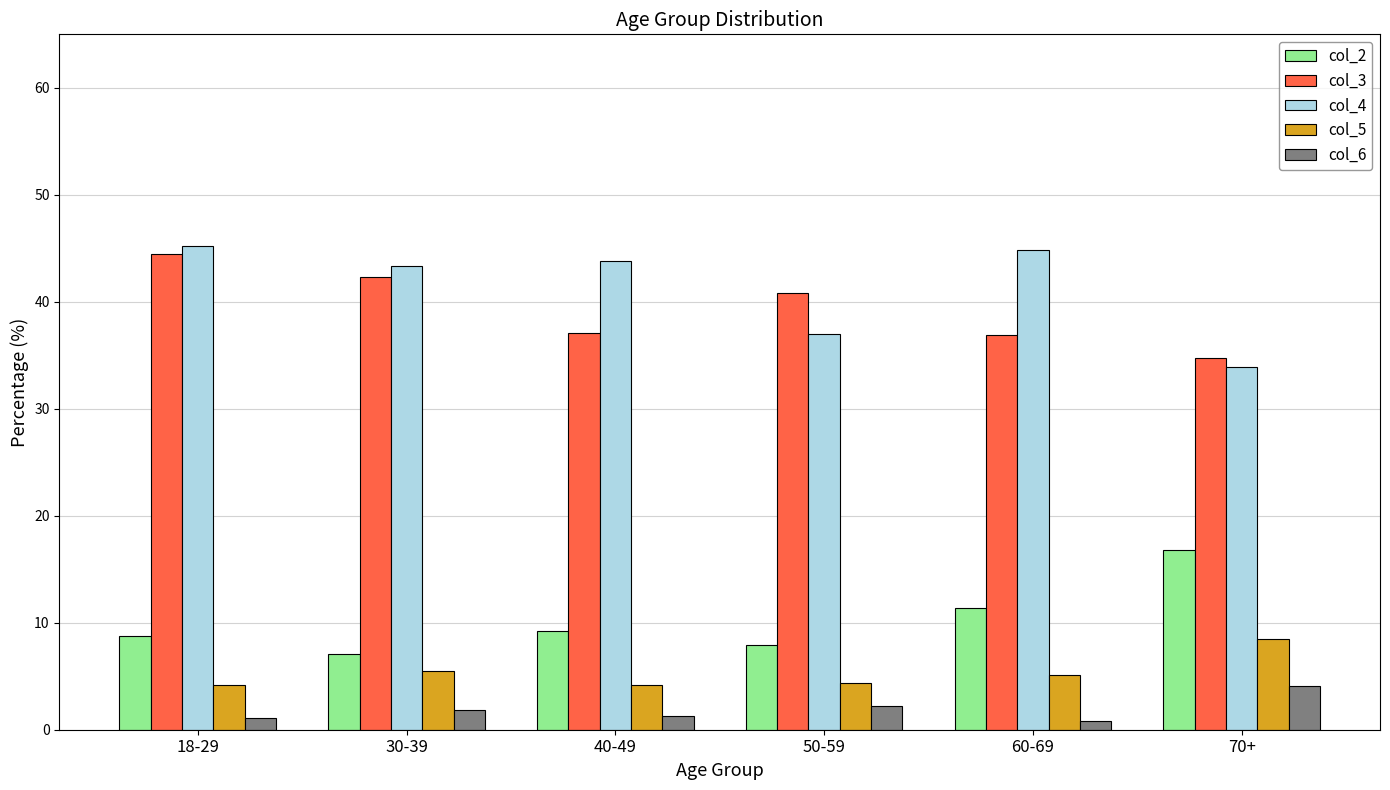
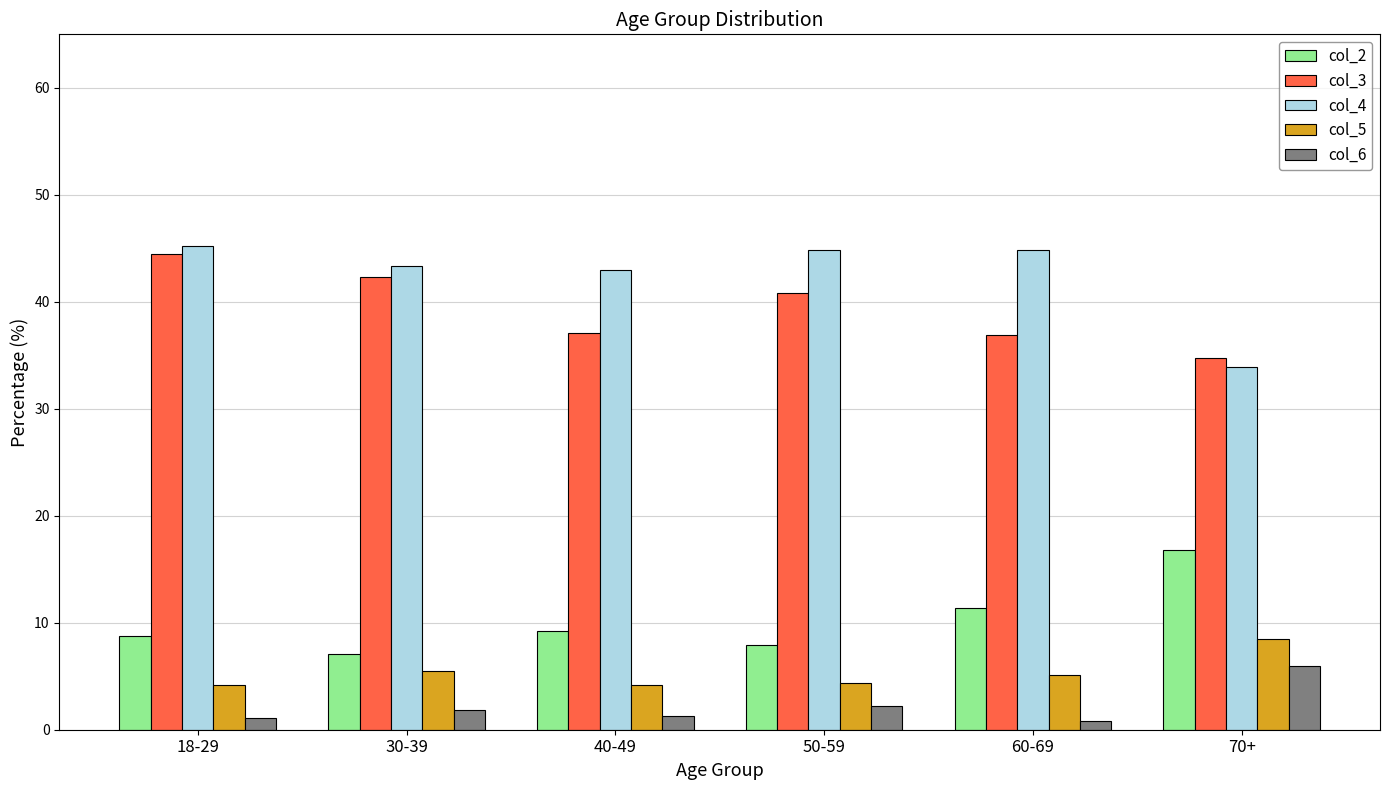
col_4, 40-49: 43.8 -> 43.0
col_4, 50-59: 37.0 -> 44.8
col_6, 70+: 4.1 -> 6.0
